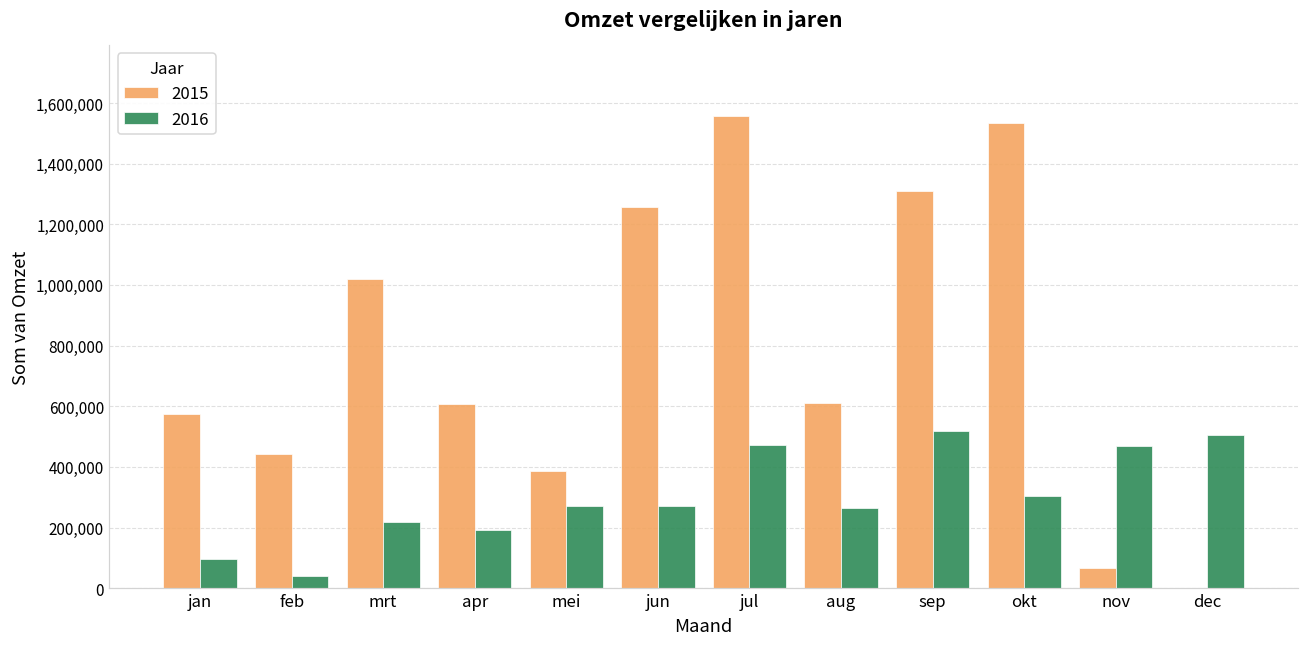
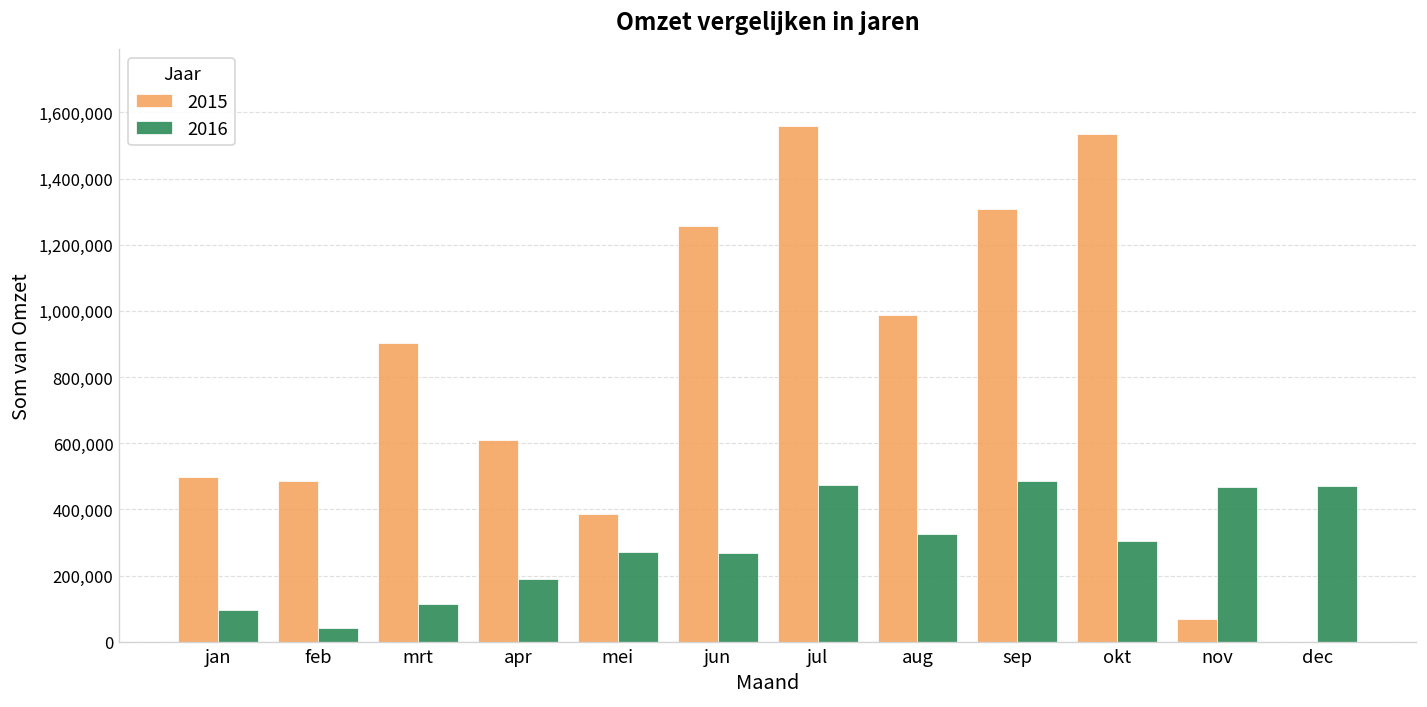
2015, jan: 580,000 -> 500,000
2015, feb: 440,000 -> 490,000
2015, mrt: 1,020,000 -> 900,000
2016, mrt: 220,000 -> 110,000
2015, aug: 610,000 -> 990,000
2016, aug: 260,000 -> 320,000
2016, sep: 520,000 -> 490,000
2016, dec: 510,000 -> 470,000
